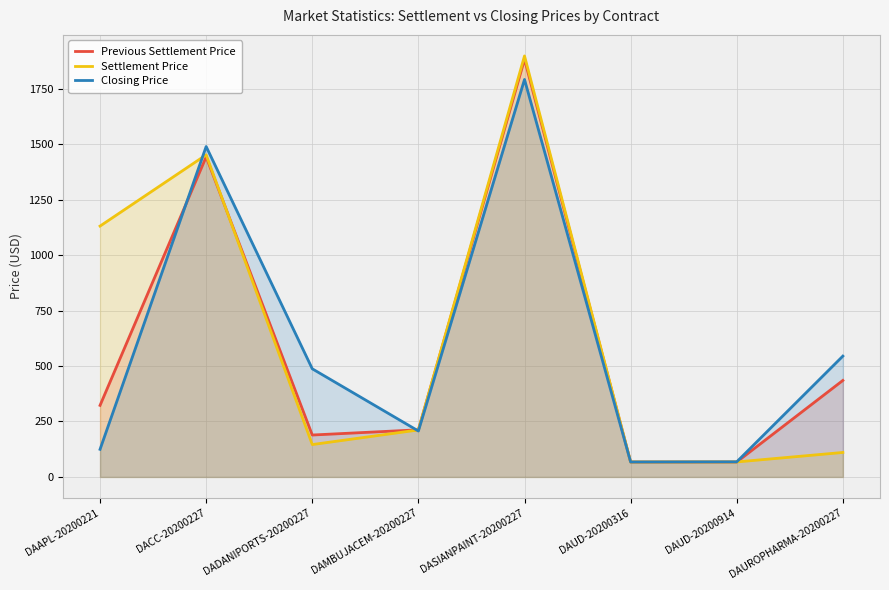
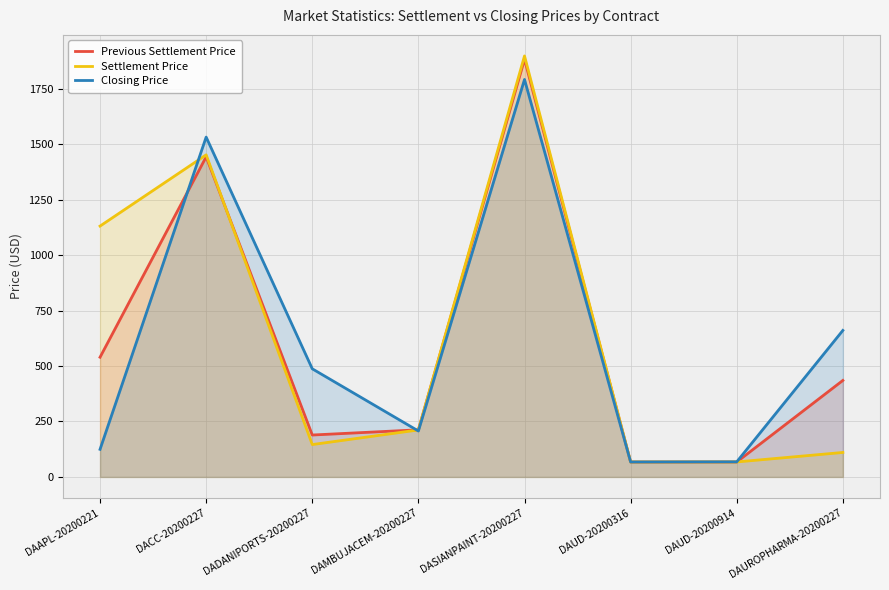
Previous Settlement Price, DAAPL-20200221: 320 -> 540
Closing Price, DACC-20200227: 1490 -> 1530
Closing Price, DAUROPHARMA-20200227: 540 -> 660
